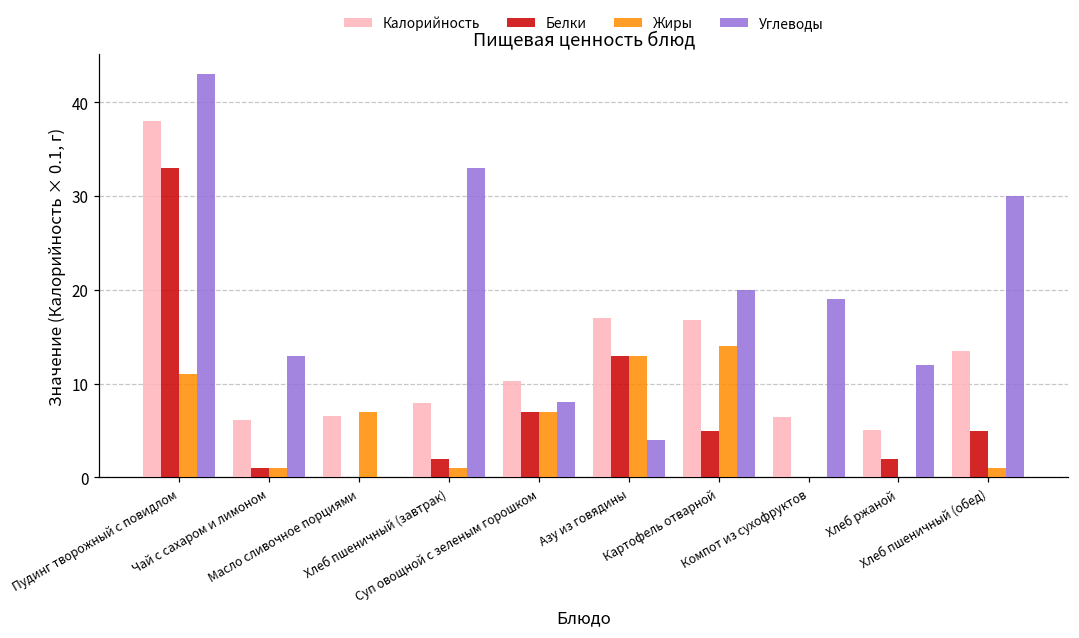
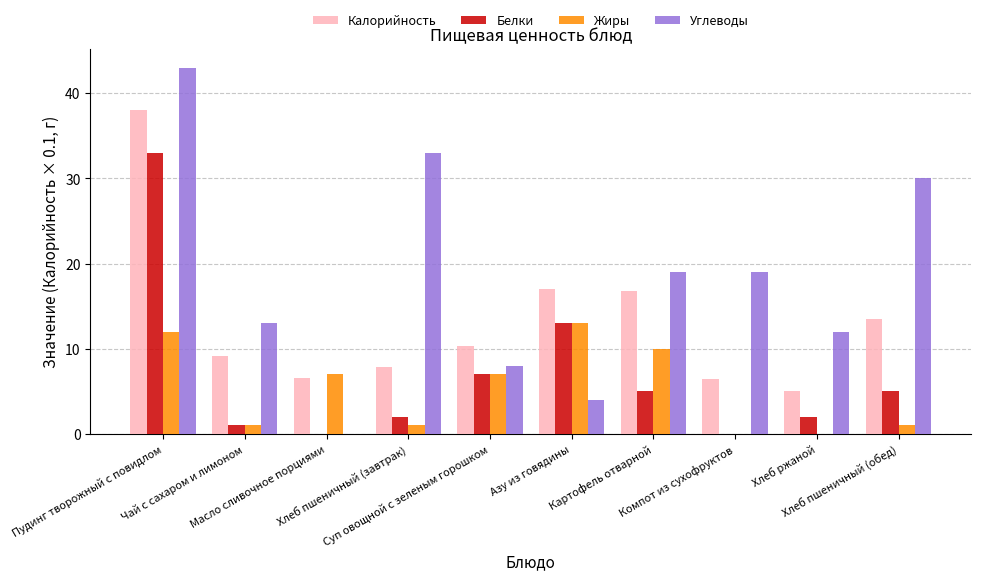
Жиры, Пудинг творожный с повидлом: 11 -> 12
Калорийность, Чай с сахаром и лимоном: 6 -> 9
Жиры, Картофель отварной: 14 -> 10
Углеводы, Картофель отварной: 20 -> 19
